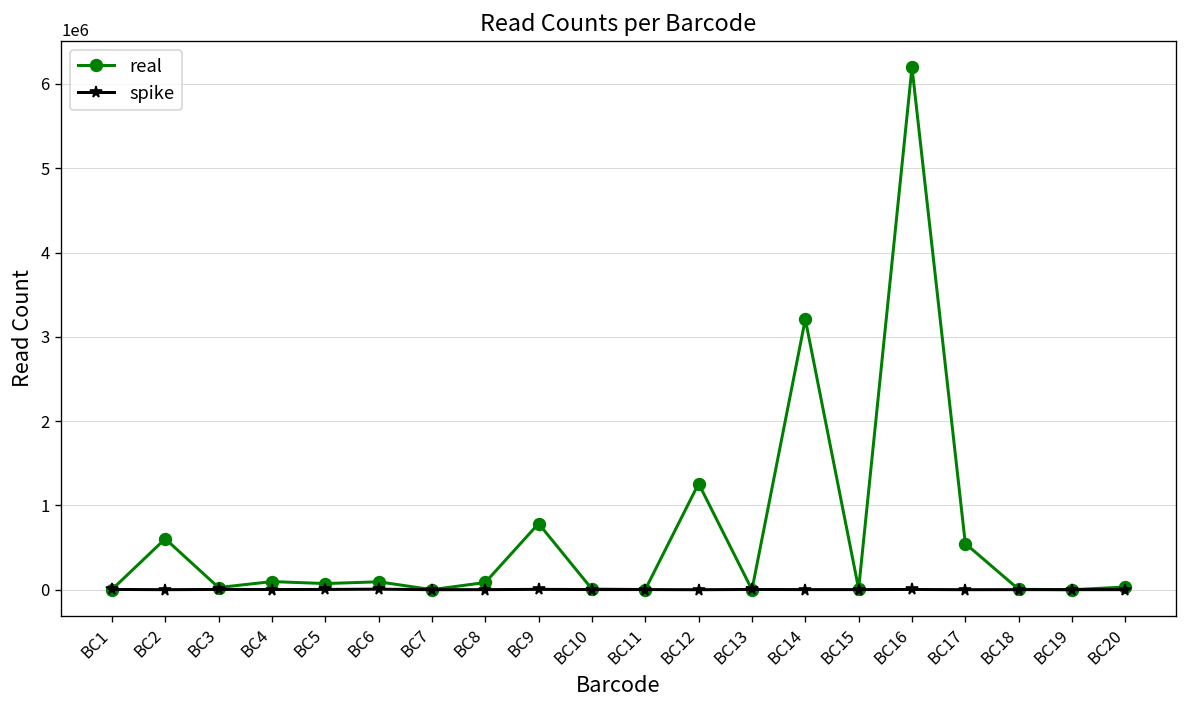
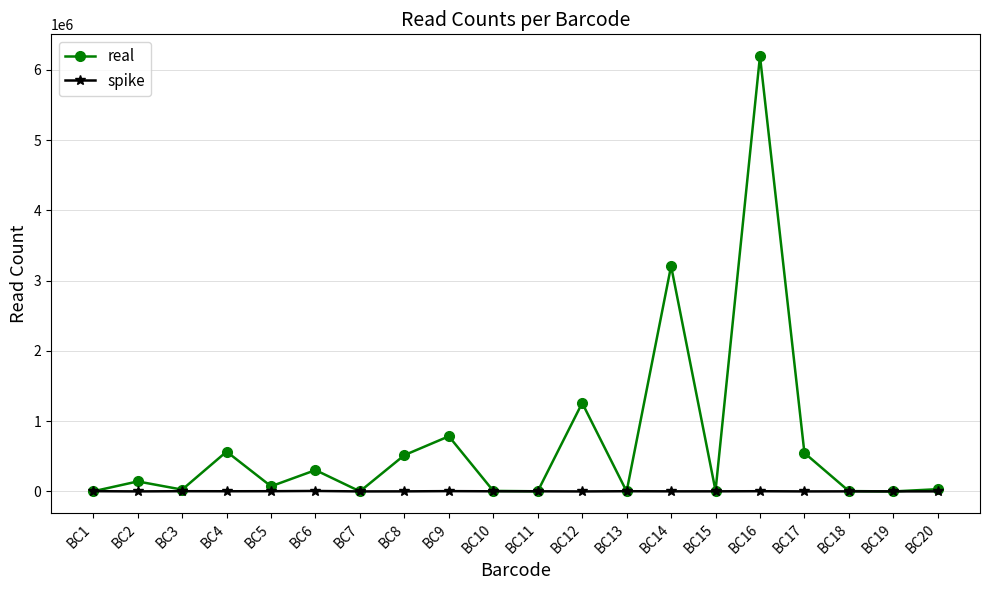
real, BC2: 600000 -> 100000
real, BC4: 100000 -> 600000
real, BC6: 100000 -> 300000
real, BC8: 100000 -> 500000
